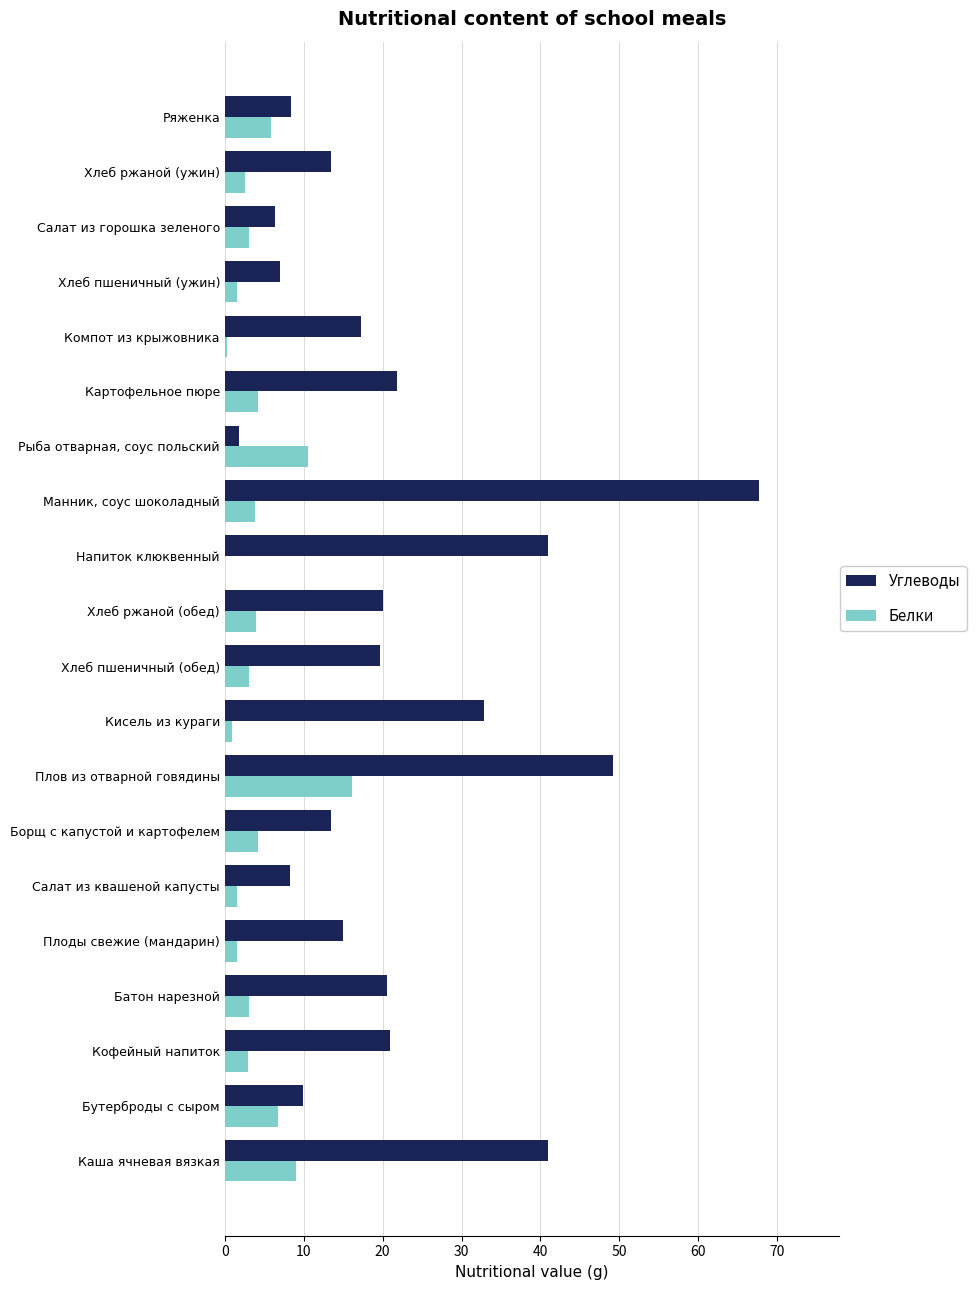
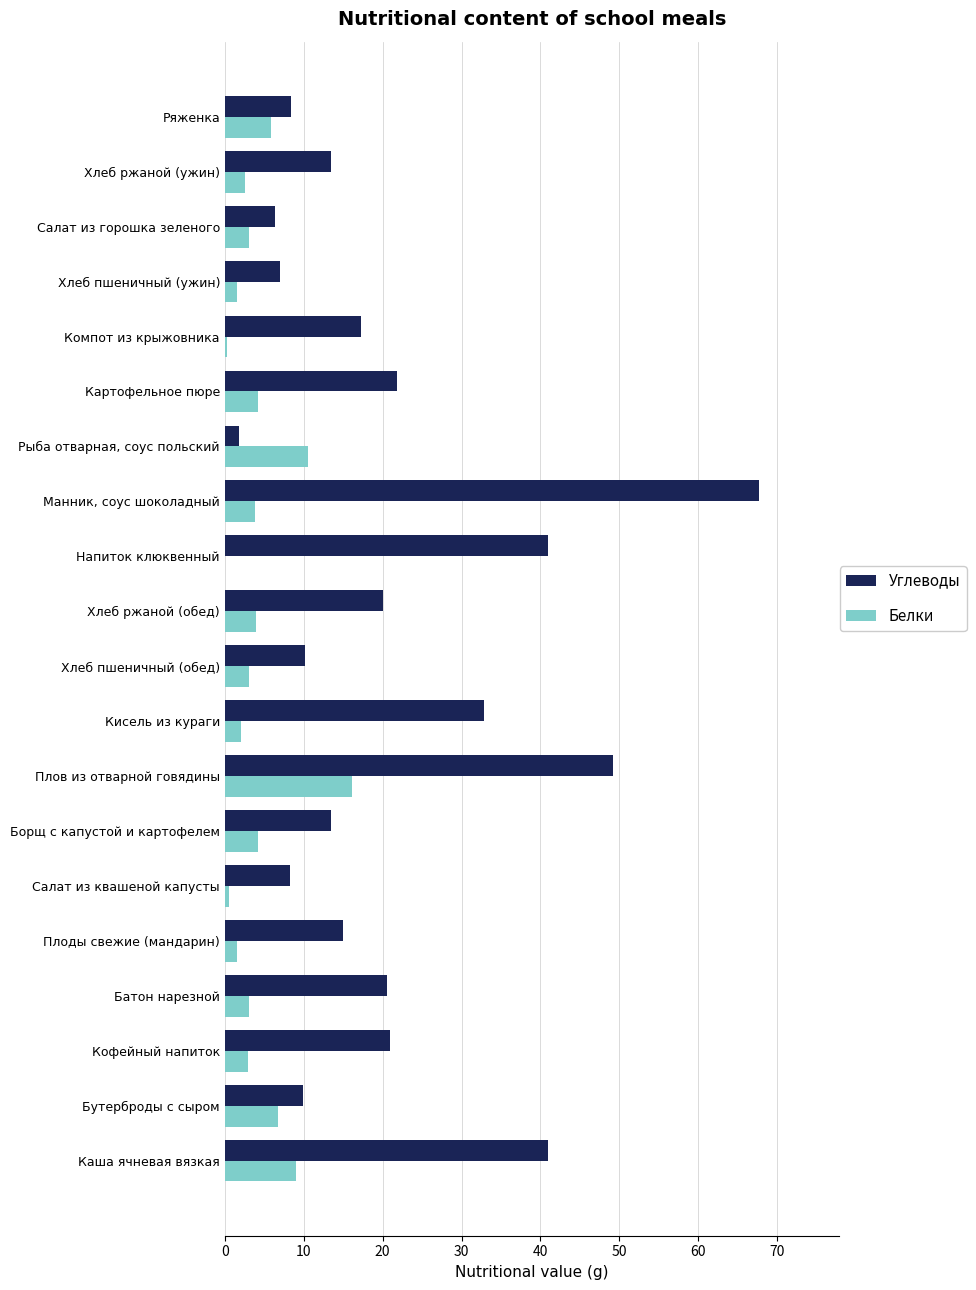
Углеводы, Хлеб пшеничный (обед): 20 -> 10
Белки, Кисель из кураги: 1 -> 2
Белки, Салат из квашеной капусты: 2 -> 1
